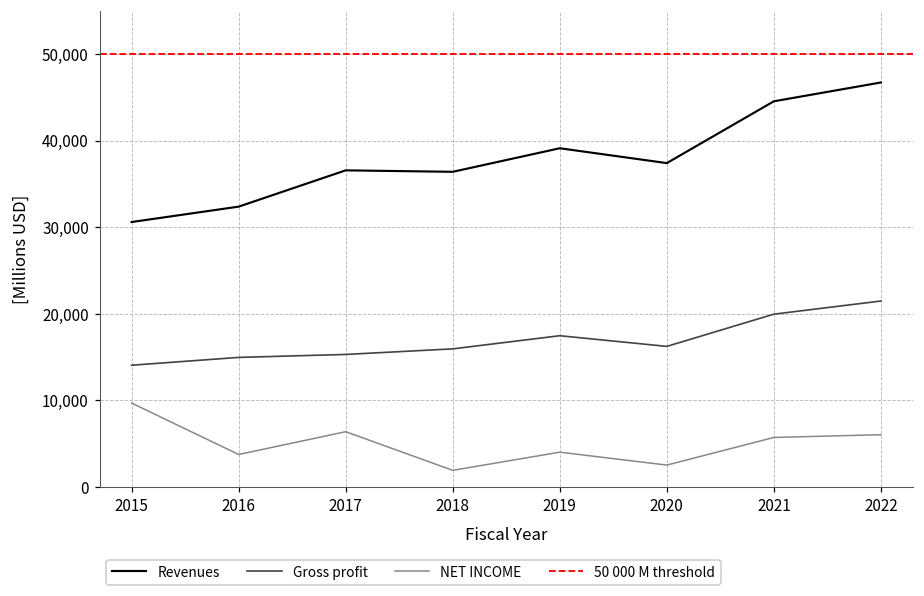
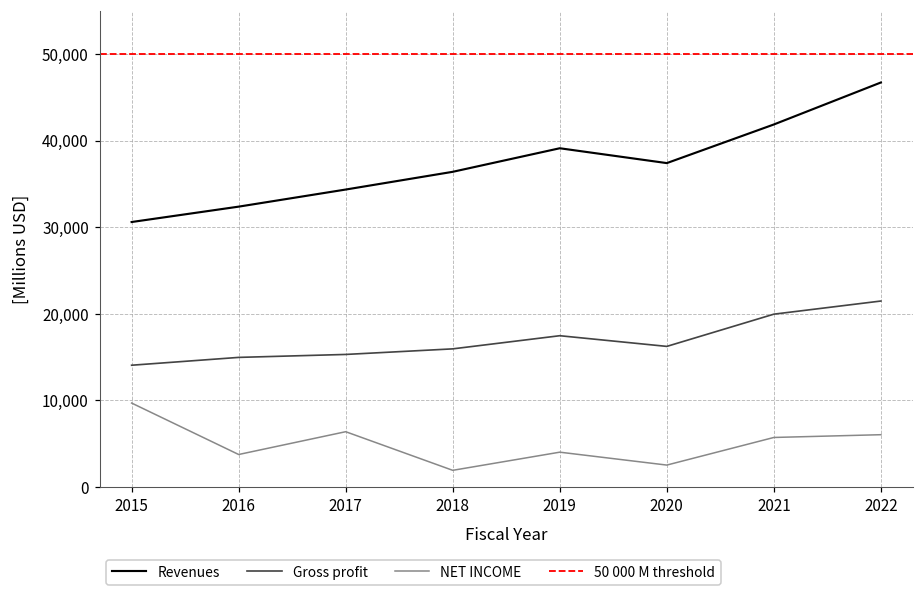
Revenues, 2017: 37,000 -> 34,000
Revenues, 2021: 45,000 -> 42,000
